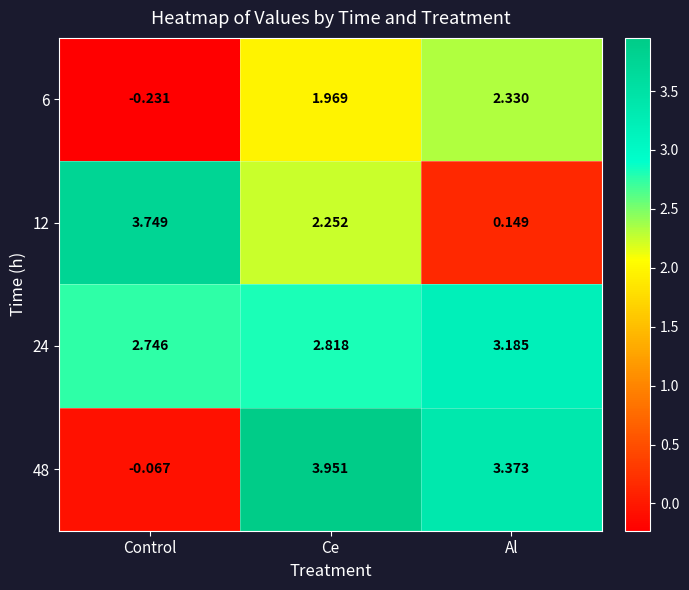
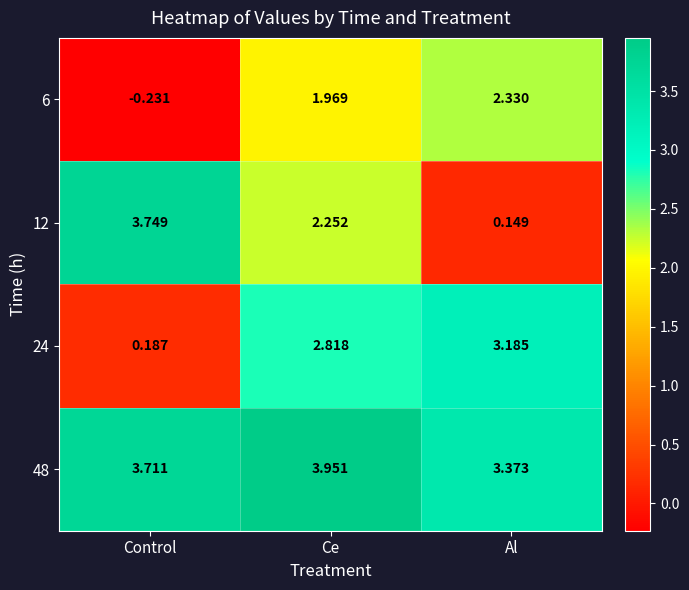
24, Control: 2.746 -> 0.187
48, Control: -0.067 -> 3.711
